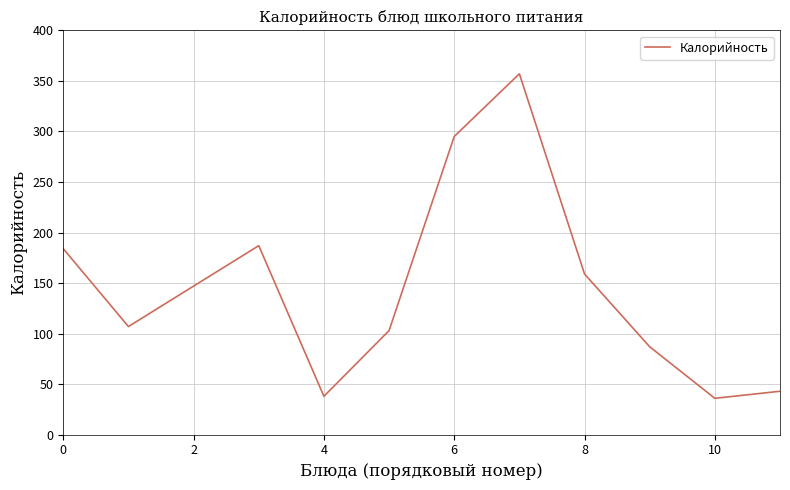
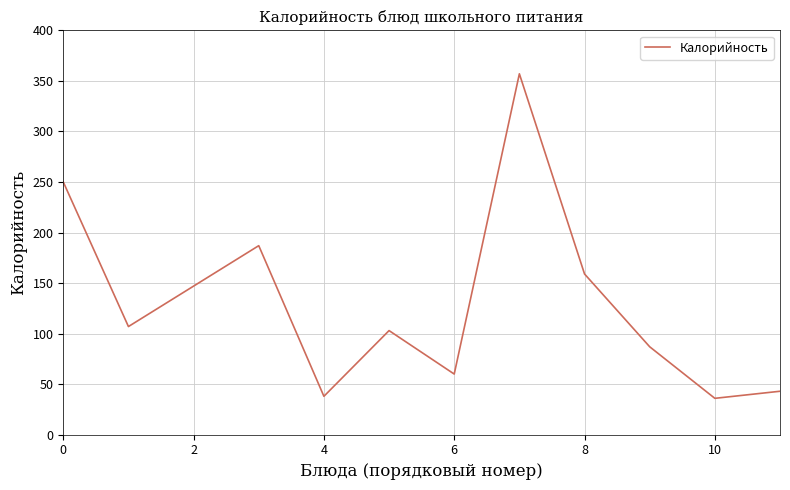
0: 184 -> 250
6: 295 -> 60
